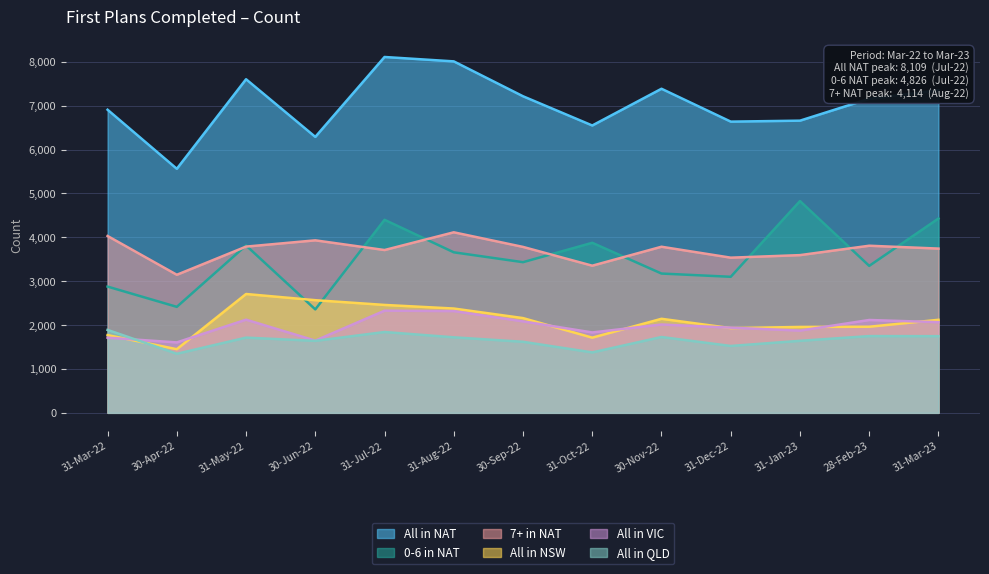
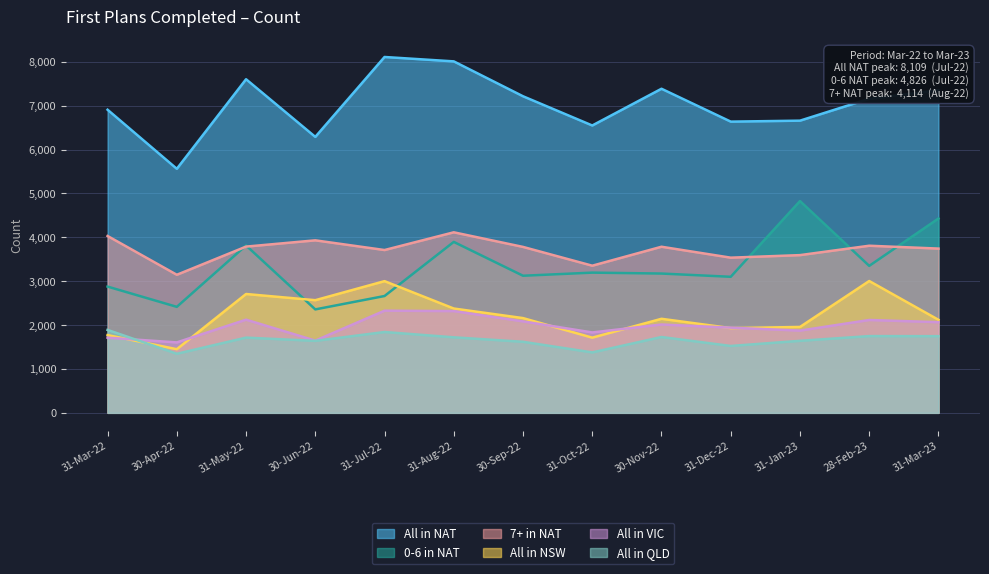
0-6 in NAT, 31-Jul-22: 4,400 -> 2,700
All in NSW, 31-Jul-22: 2,500 -> 3,000
0-6 in NAT, 31-Aug-22: 3,700 -> 3,900
0-6 in NAT, 30-Sep-22: 3,400 -> 3,100
0-6 in NAT, 31-Oct-22: 3,900 -> 3,200
All in NSW, 28-Feb-23: 2,000 -> 3,000
